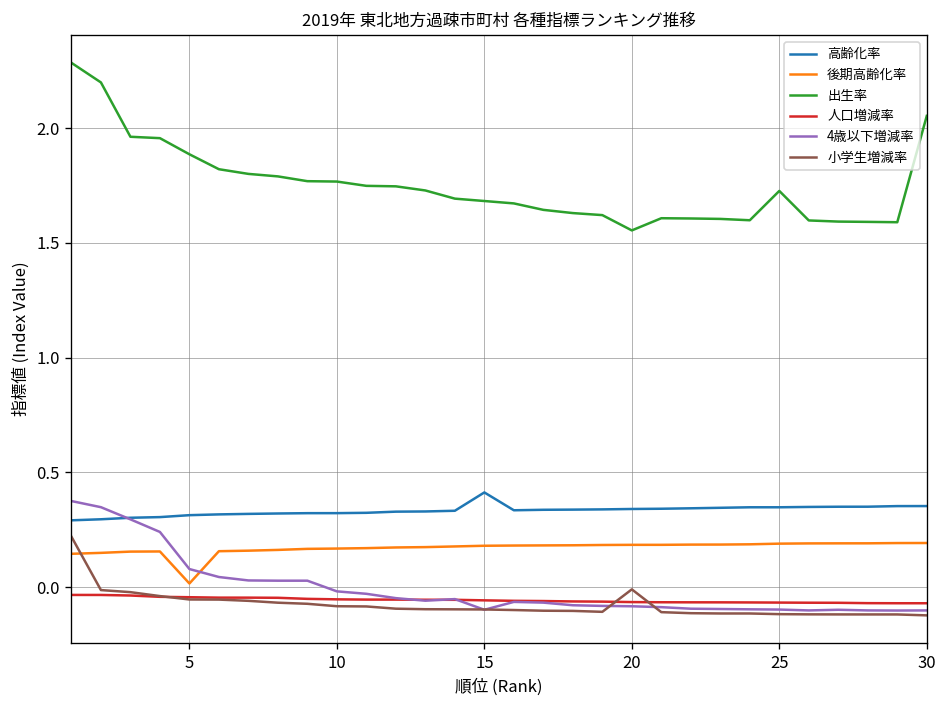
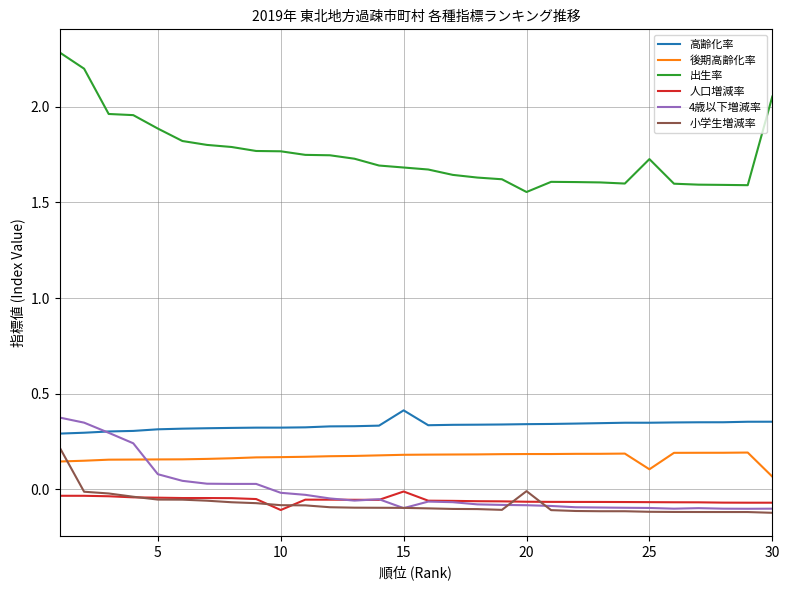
後期高齢化率, 5: 0.02 -> 0.16
人口増減率, 10: -0.05 -> -0.11
人口増減率, 15: -0.06 -> -0.01
後期高齢化率, 25: 0.19 -> 0.10
後期高齢化率, 30: 0.19 -> 0.07
